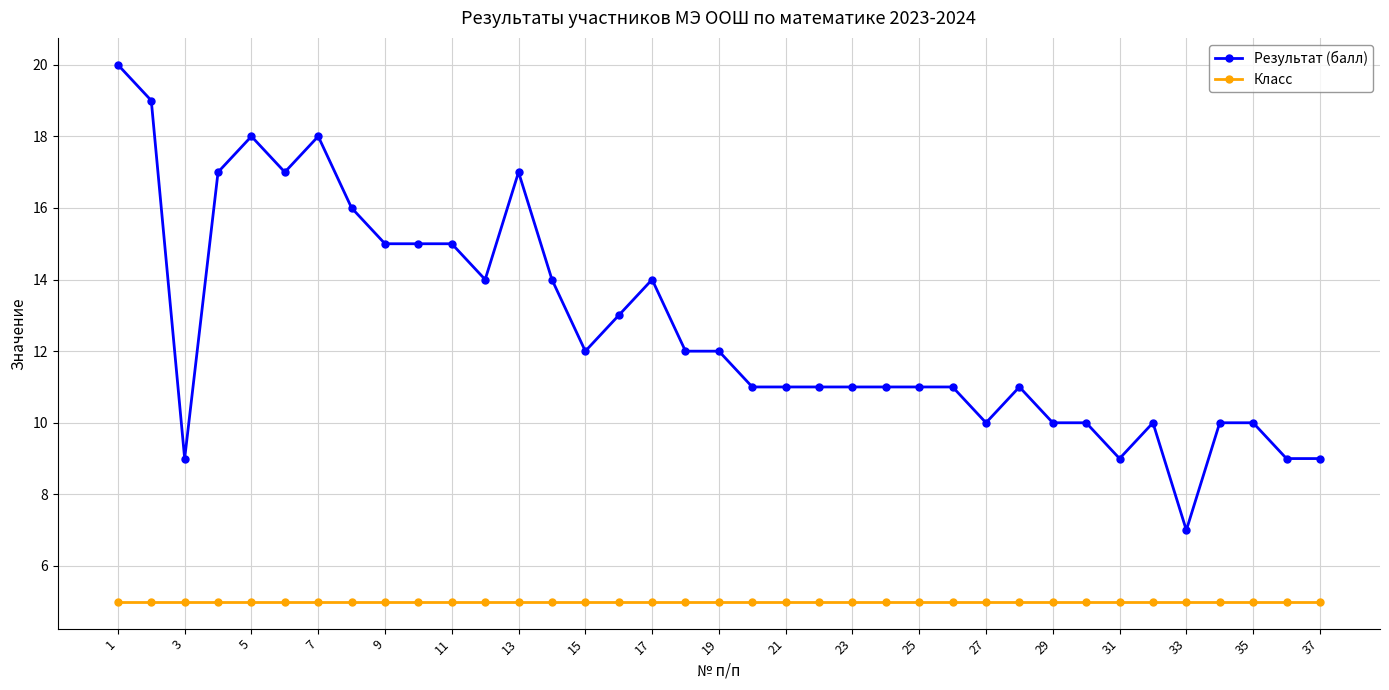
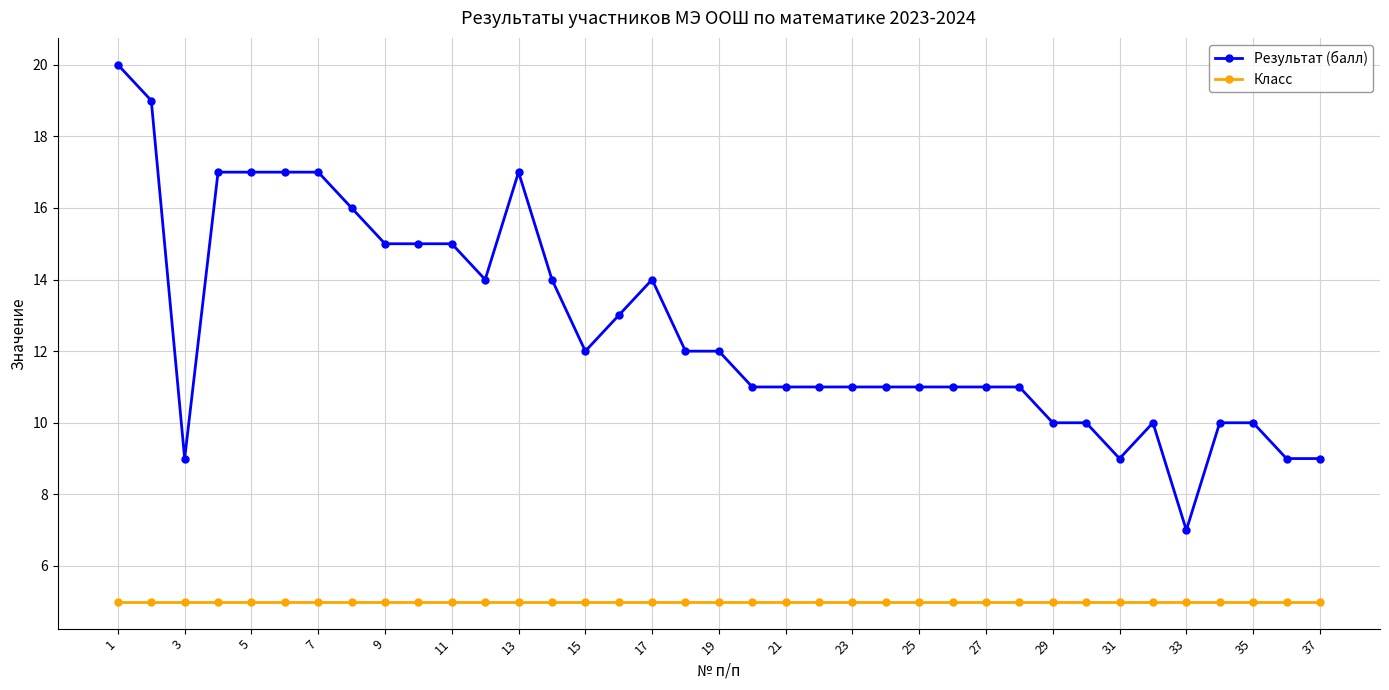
Результат (балл), 5: 18 -> 17
Результат (балл), 7: 18 -> 17
Результат (балл), 27: 10 -> 11
